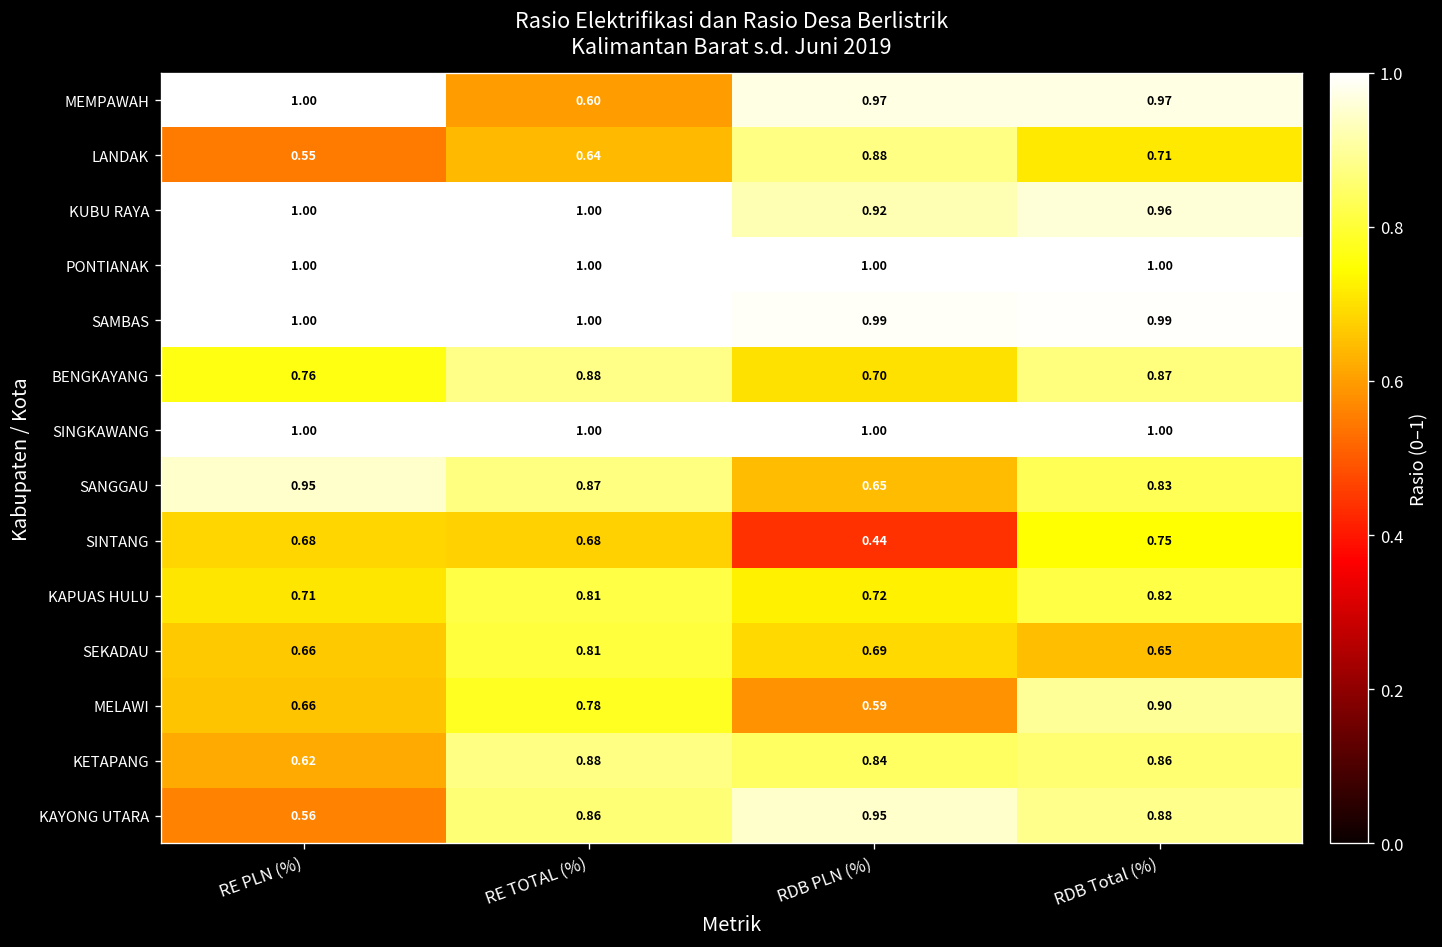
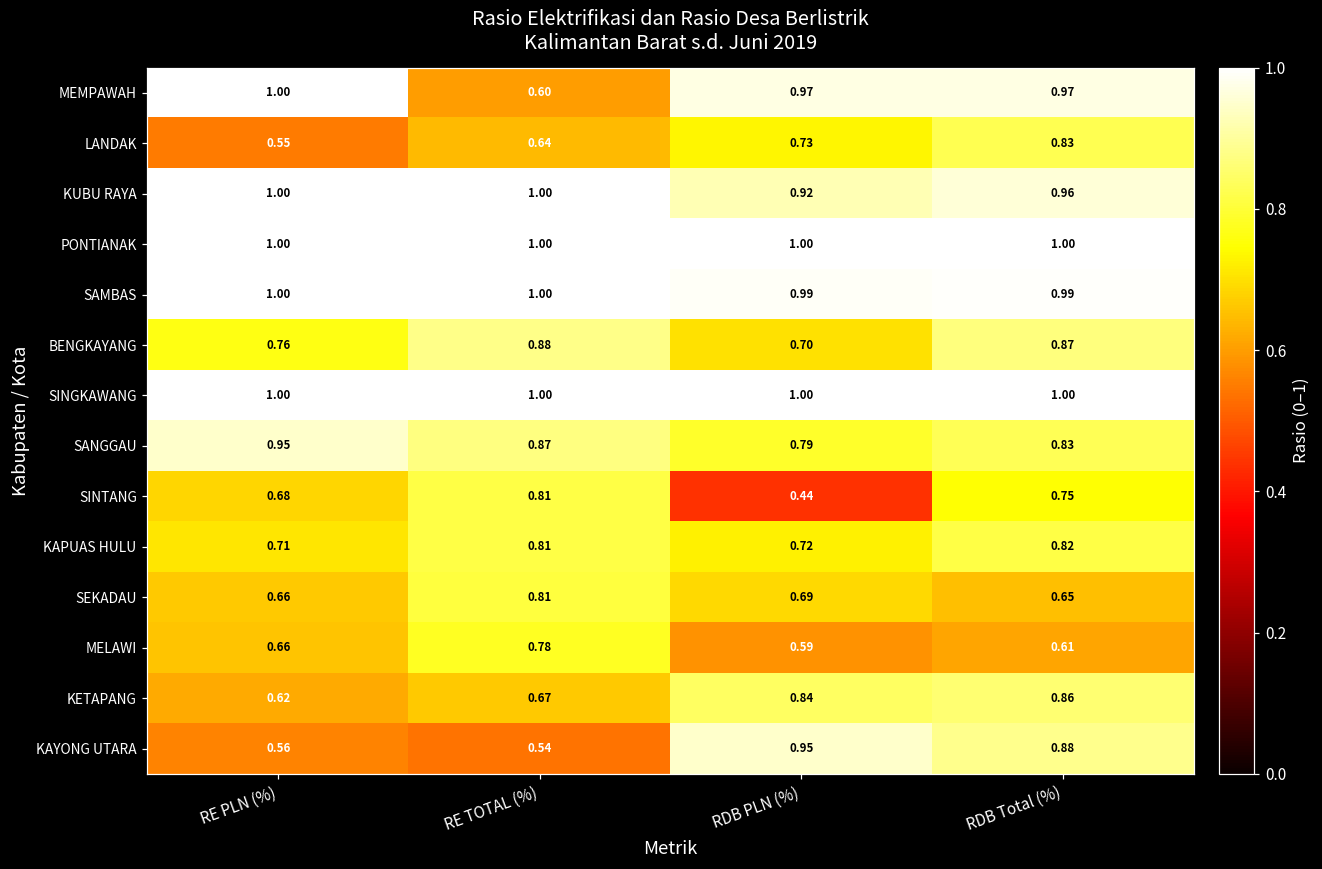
LANDAK, RDB PLN (%): 0.88 -> 0.73
LANDAK, RDB Total (%): 0.71 -> 0.83
SANGGAU, RDB PLN (%): 0.65 -> 0.79
SINTANG, RE TOTAL (%): 0.68 -> 0.81
MELAWI, RDB Total (%): 0.90 -> 0.61
KETAPANG, RE TOTAL (%): 0.88 -> 0.67
KAYONG UTARA, RE TOTAL (%): 0.86 -> 0.54
